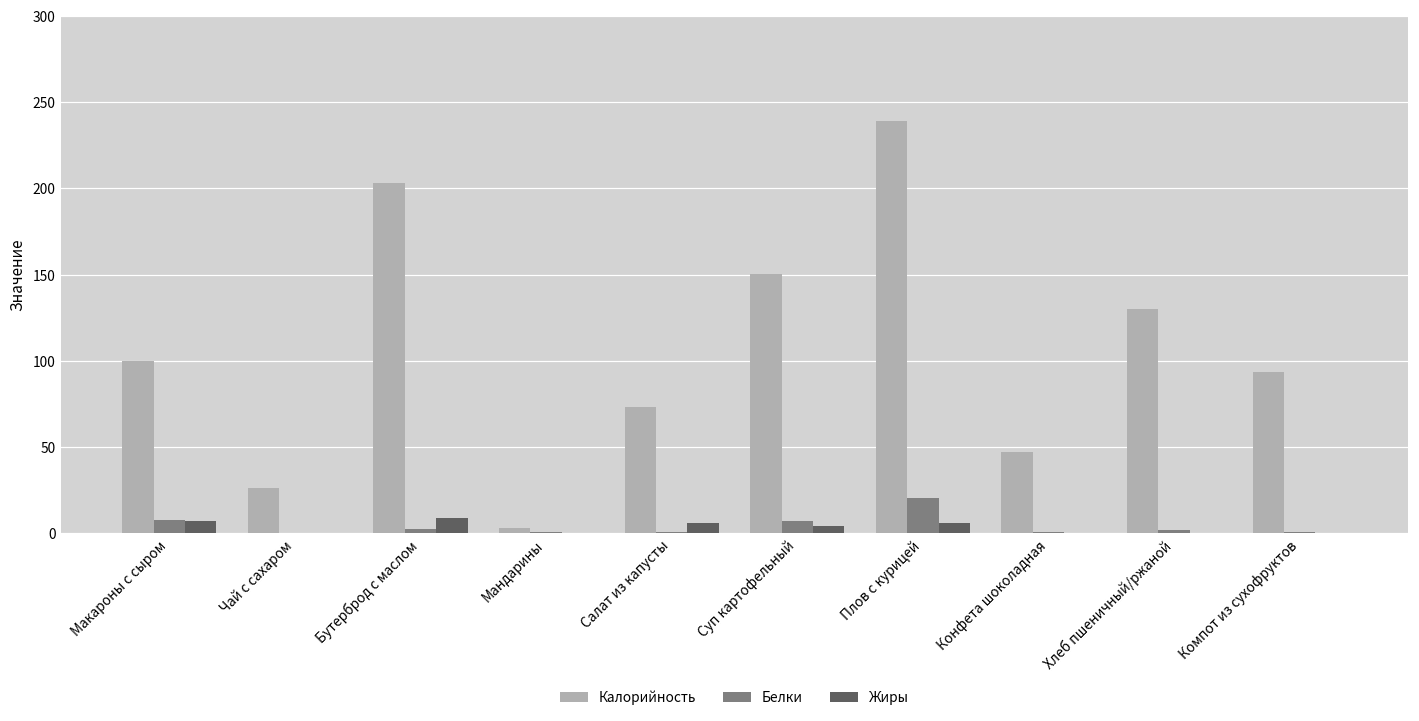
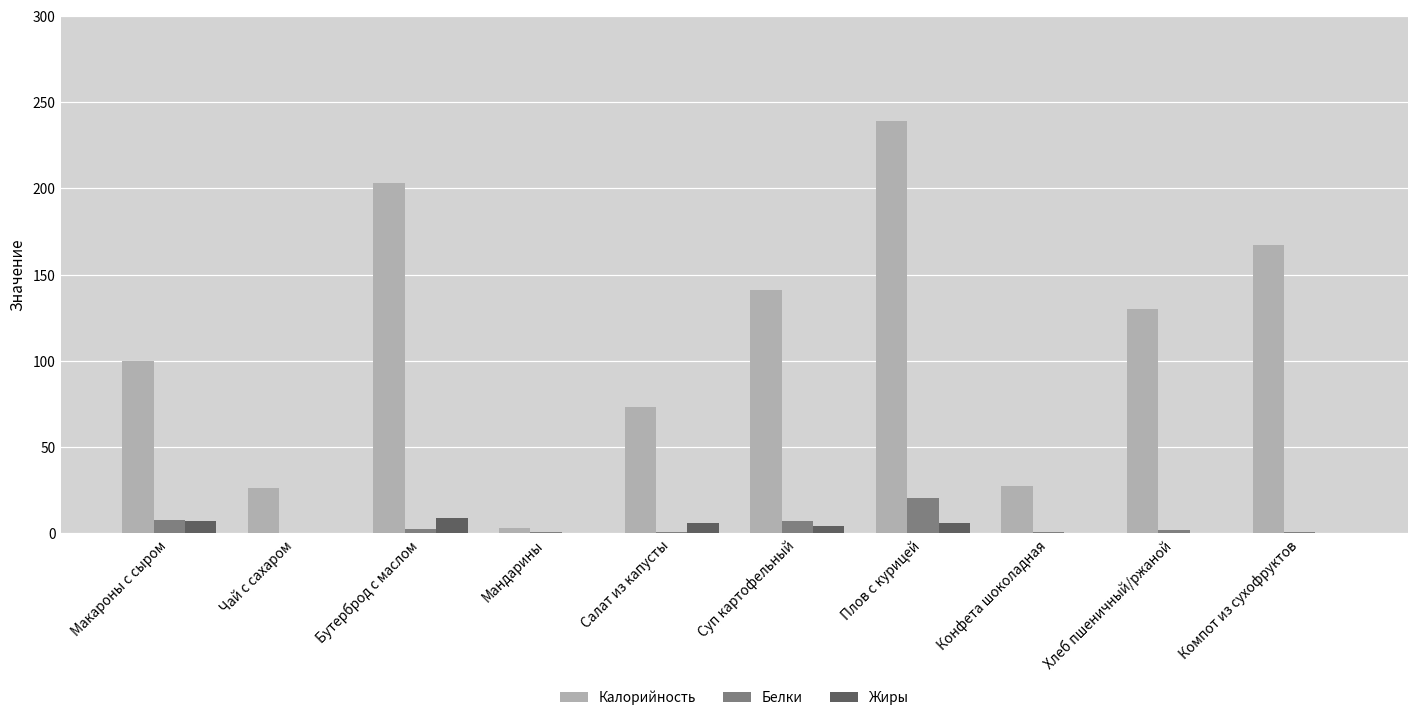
Калорийность, Суп картофельный: 151 -> 141
Калорийность, Конфета шоколадная: 47 -> 28
Калорийность, Компот из сухофруктов: 93 -> 167
